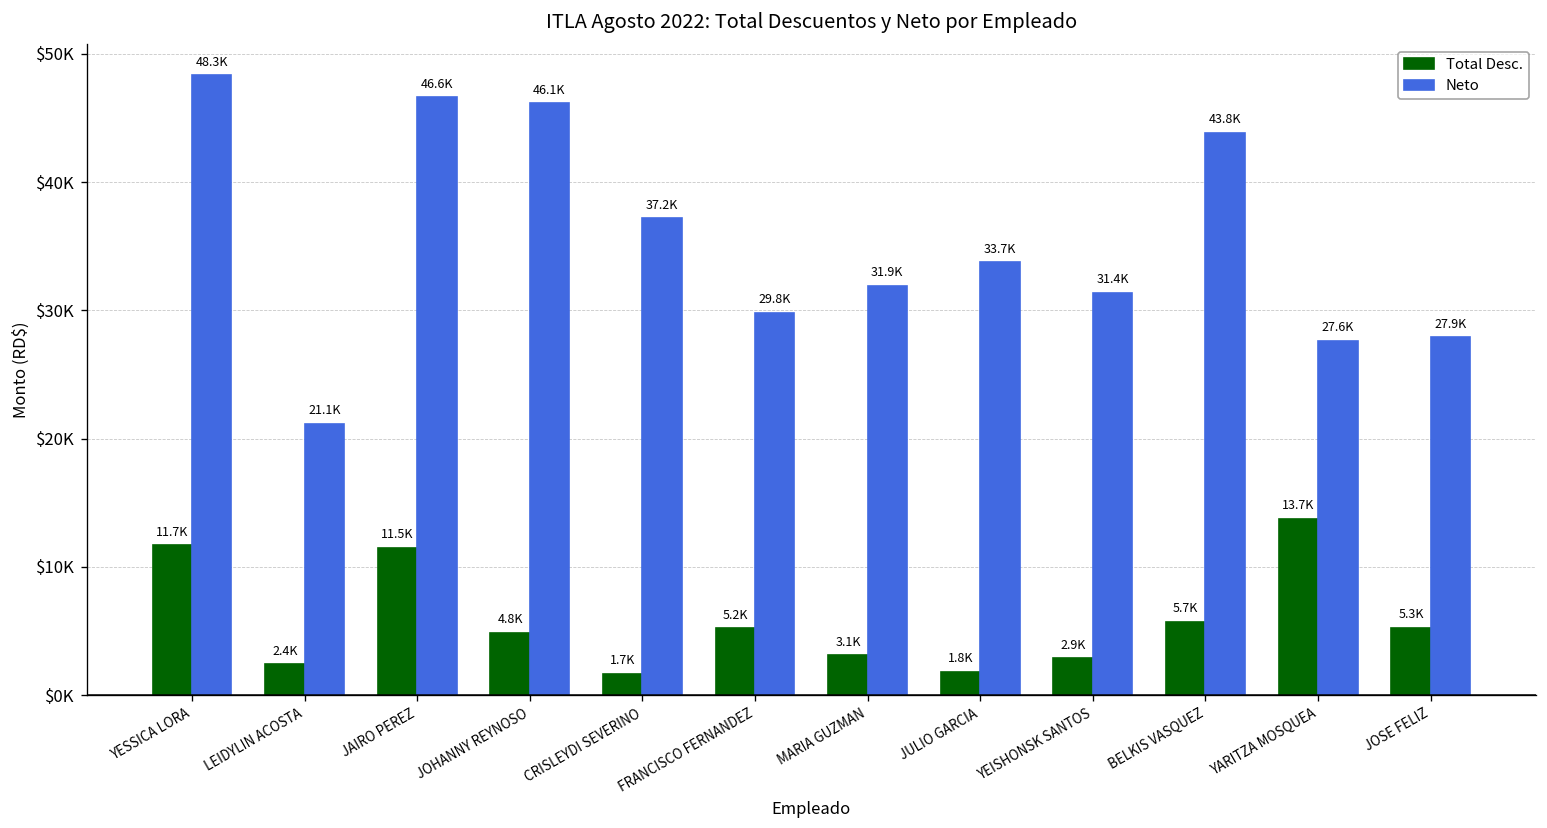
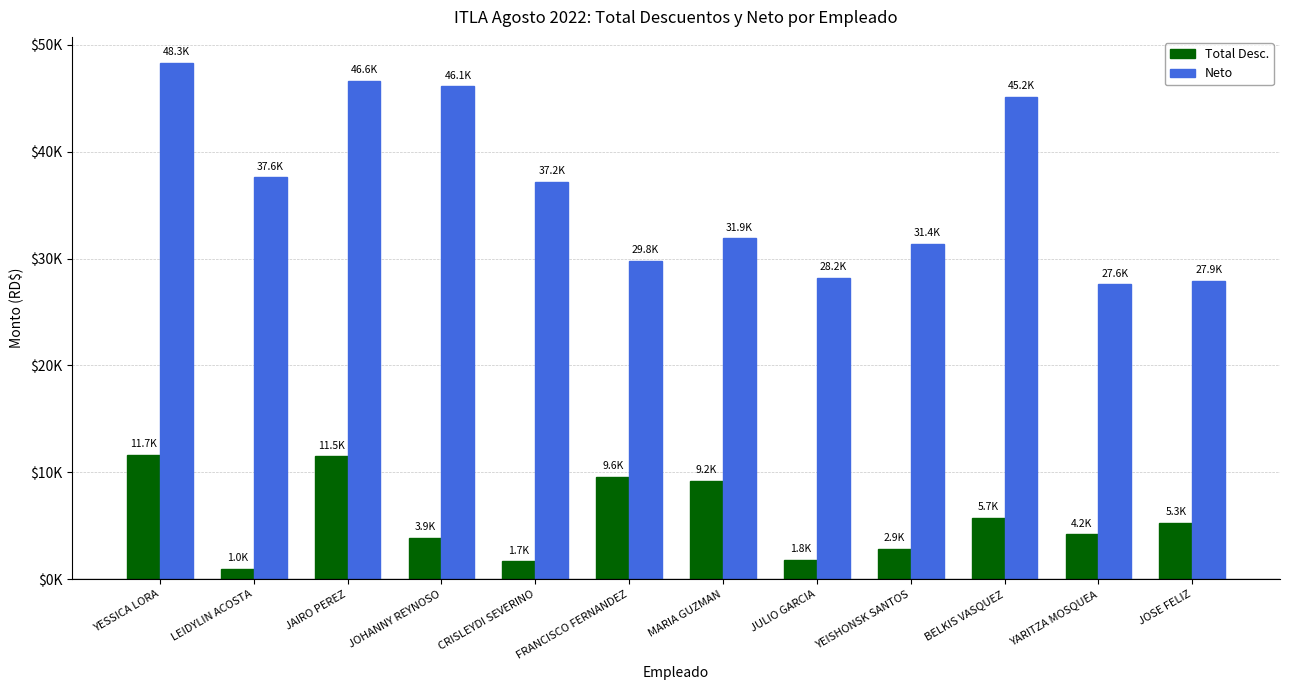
Total Desc., LEIDYLIN ACOSTA: 2.4K -> 1.0K
Neto, LEIDYLIN ACOSTA: 21.1K -> 37.6K
Total Desc., JOHANNY REYNOSO: 4.8K -> 3.9K
Total Desc., FRANCISCO FERNANDEZ: 5.2K -> 9.6K
Total Desc., MARIA GUZMAN: 3.1K -> 9.2K
Neto, JULIO GARCIA: 33.7K -> 28.2K
Neto, BELKIS VASQUEZ: 43.8K -> 45.2K
Total Desc., YARITZA MOSQUEA: 13.7K -> 4.2K
